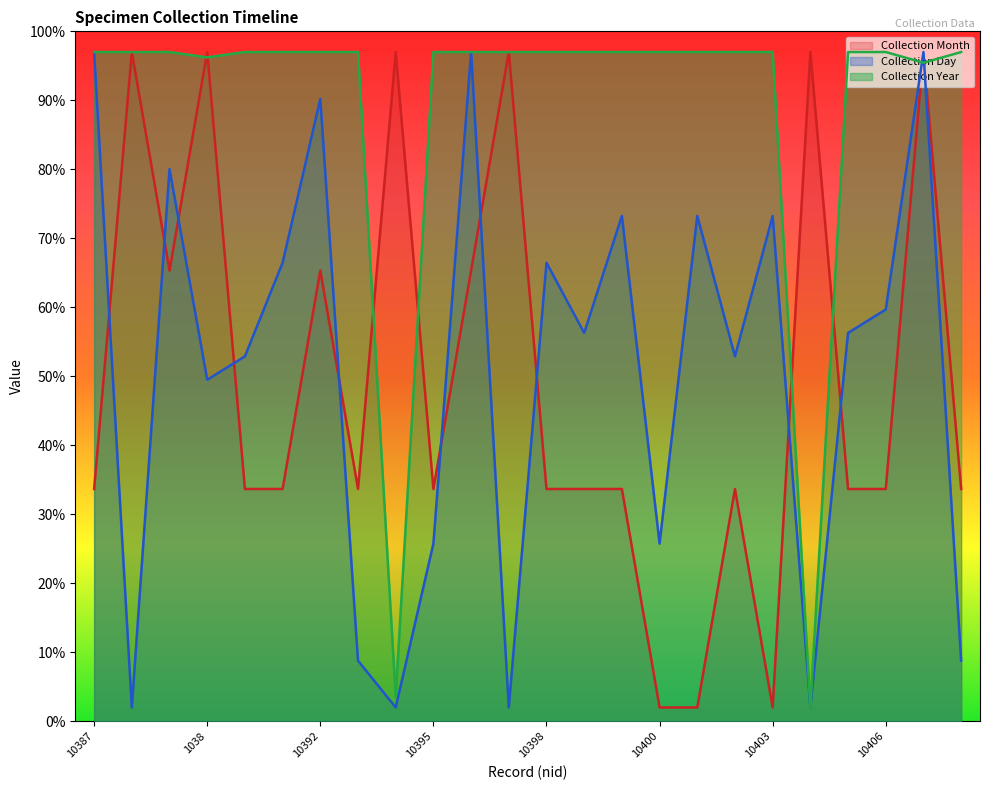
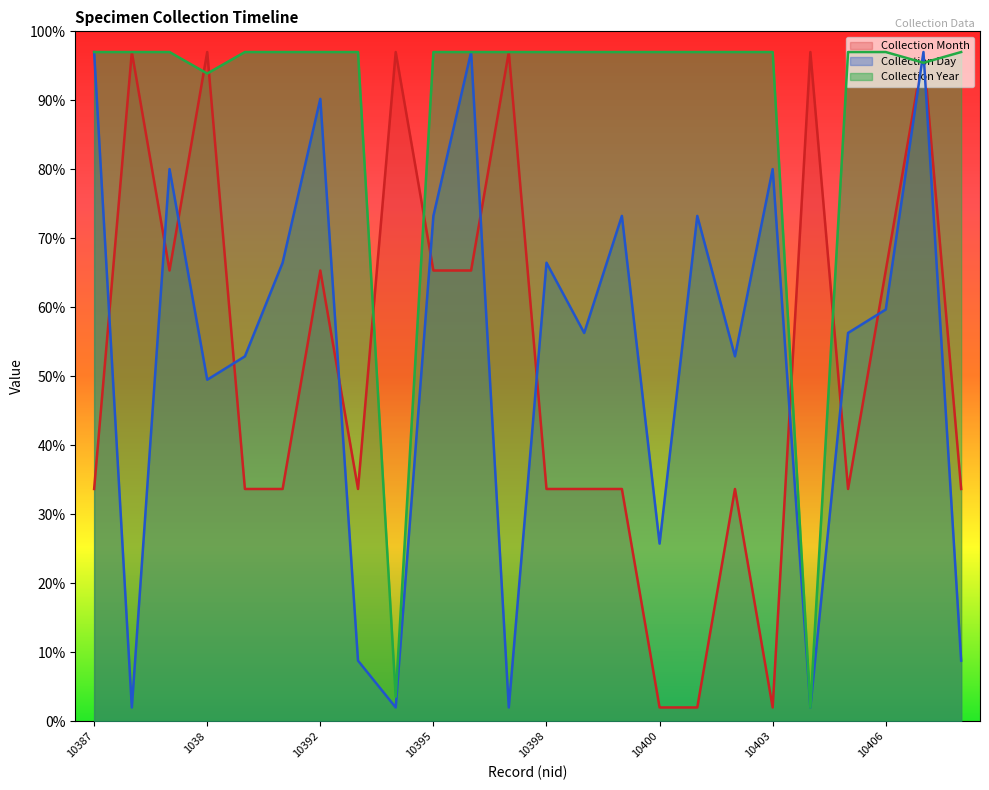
Collection Year, 1038: 96% -> 94%
Collection Month, 10395: 34% -> 65%
Collection Day, 10395: 26% -> 73%
Collection Day, 10403: 73% -> 80%
Collection Month, 10406: 34% -> 65%
